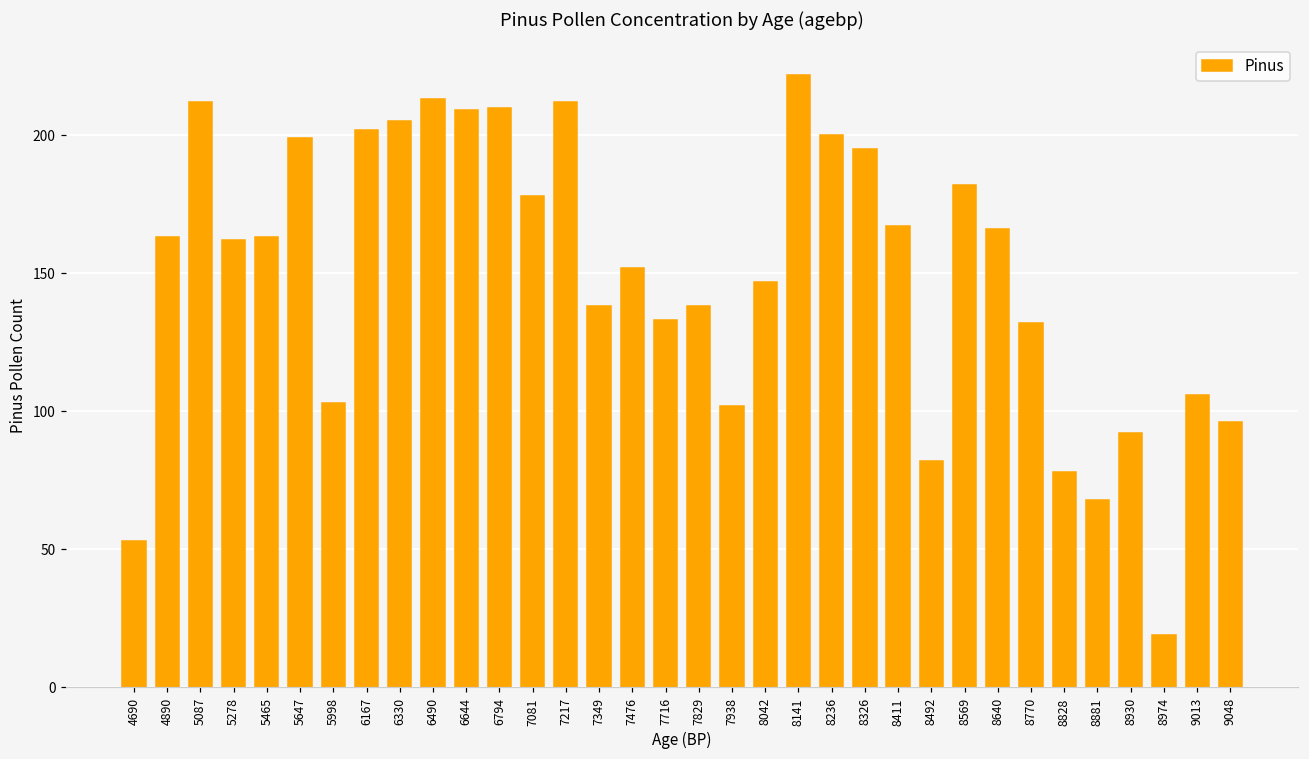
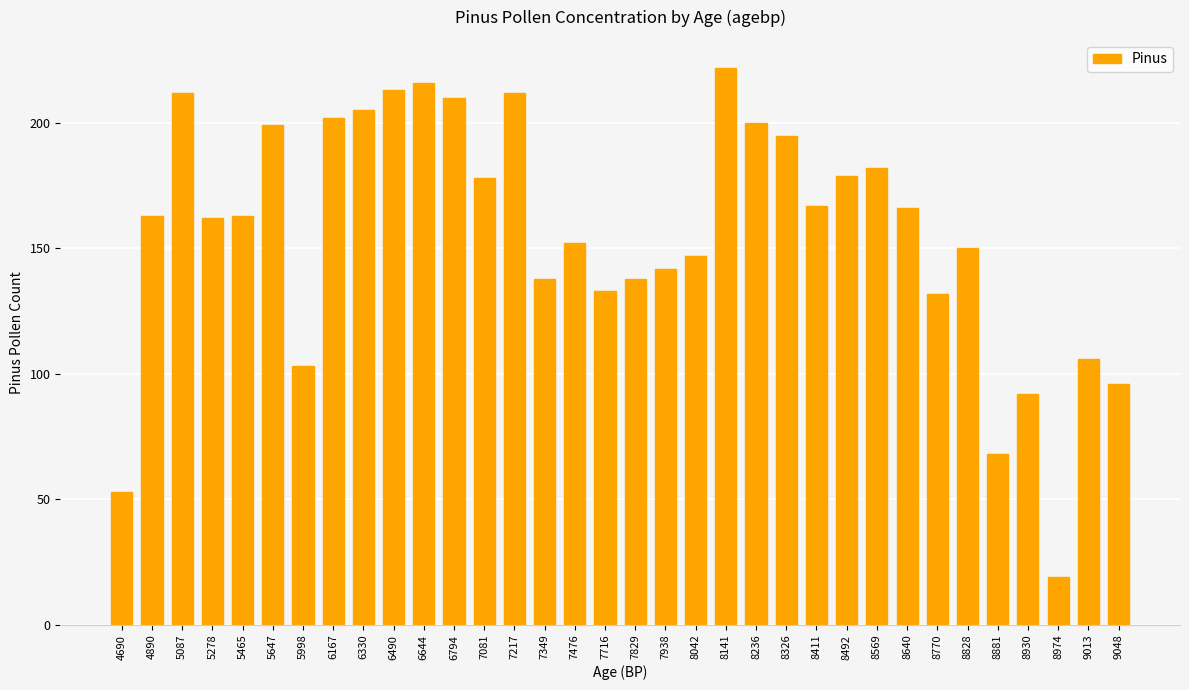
6644: 209 -> 216
7938: 102 -> 142
8492: 82 -> 179
8828: 78 -> 150
